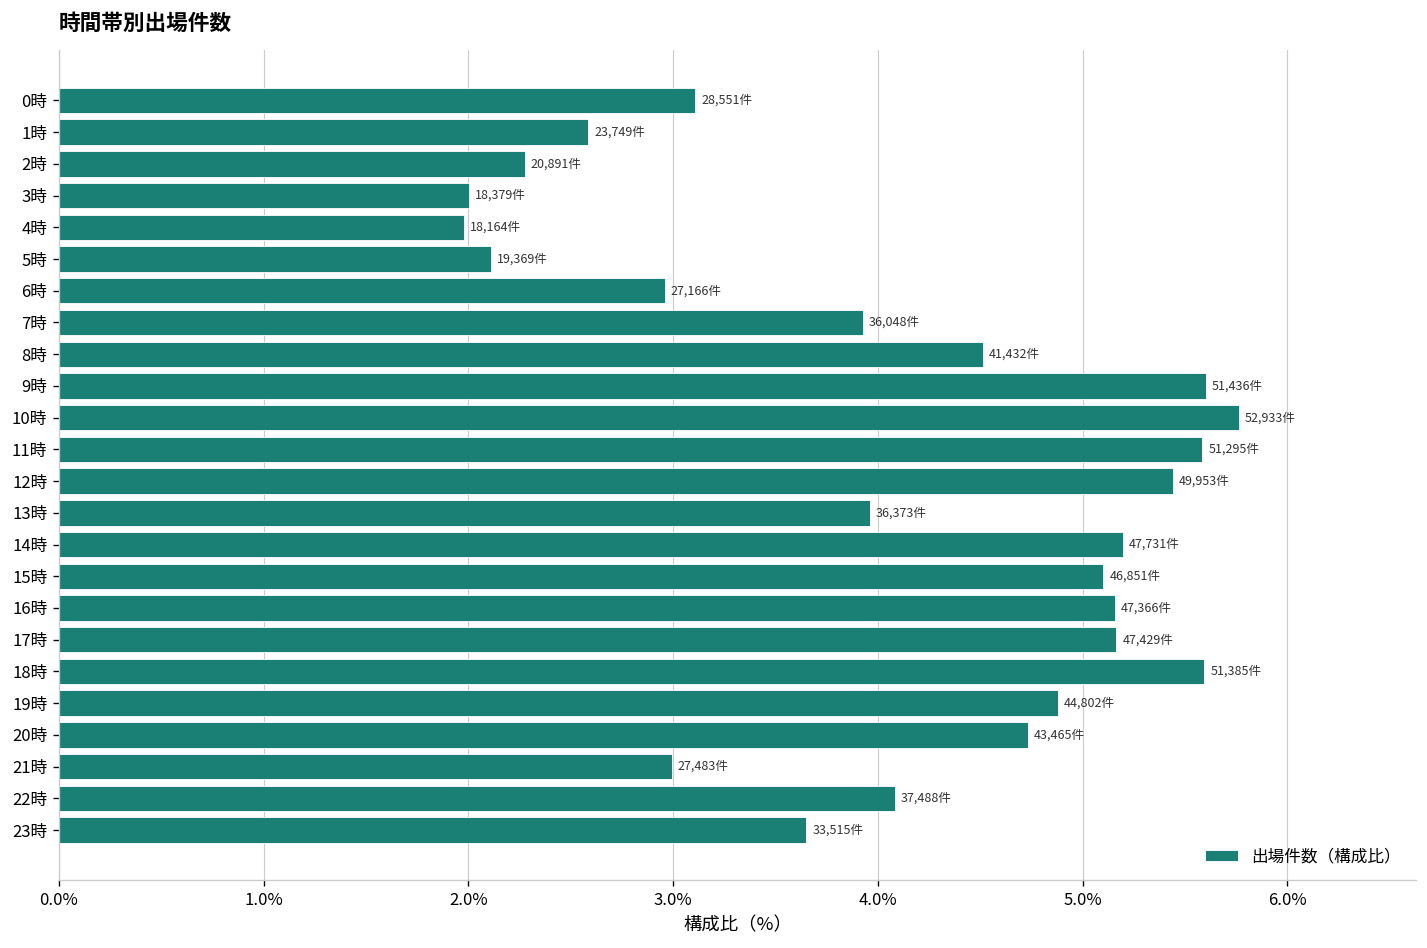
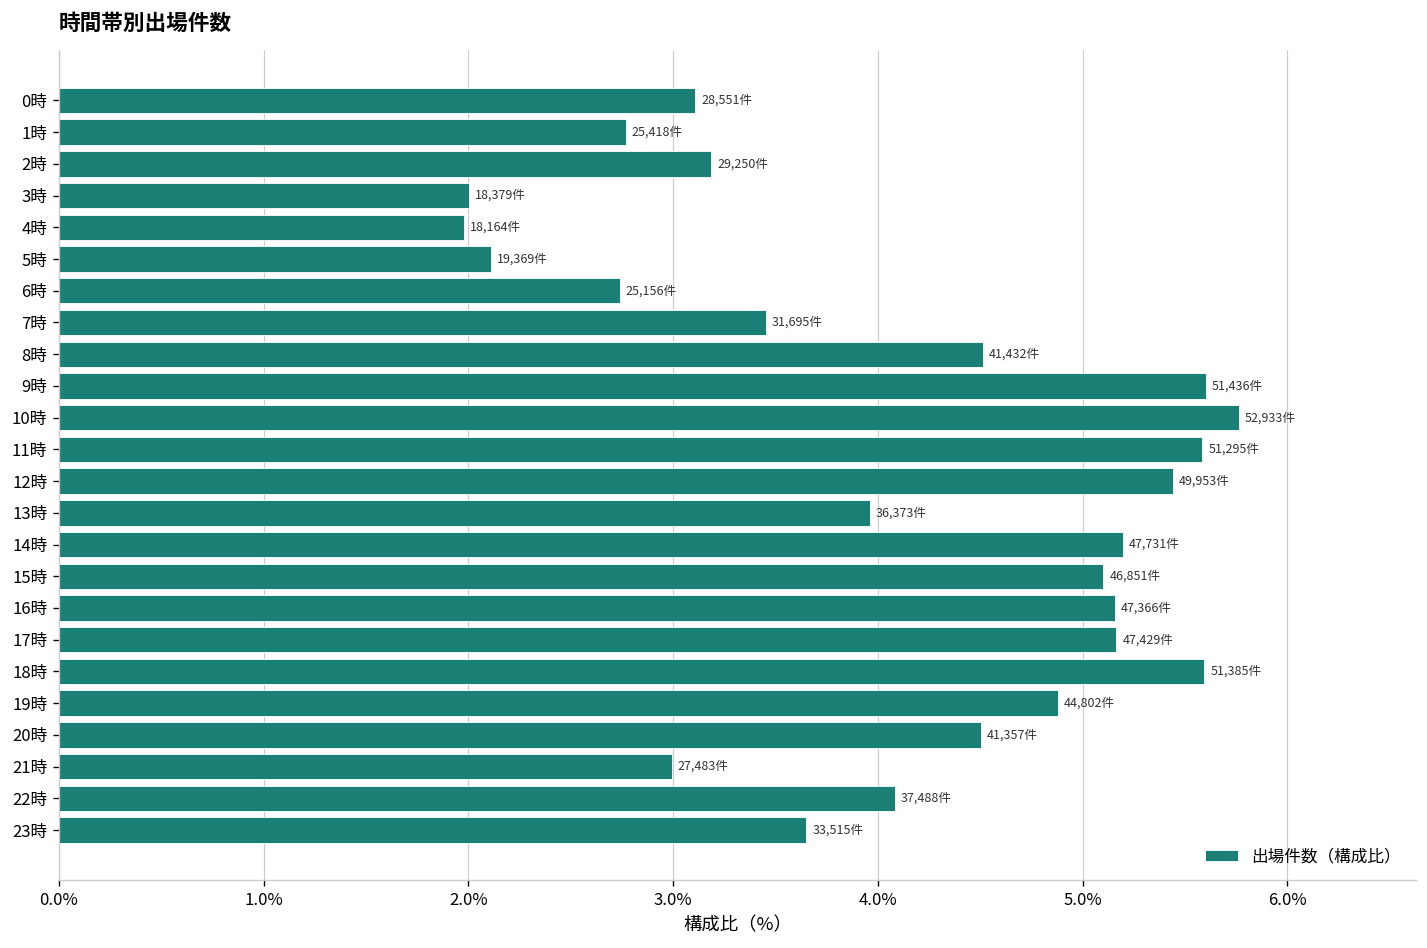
1時: 23,749件 -> 25,418件
2時: 20,891件 -> 29,250件
6時: 27,166件 -> 25,156件
7時: 36,048件 -> 31,695件
20時: 43,465件 -> 41,357件
